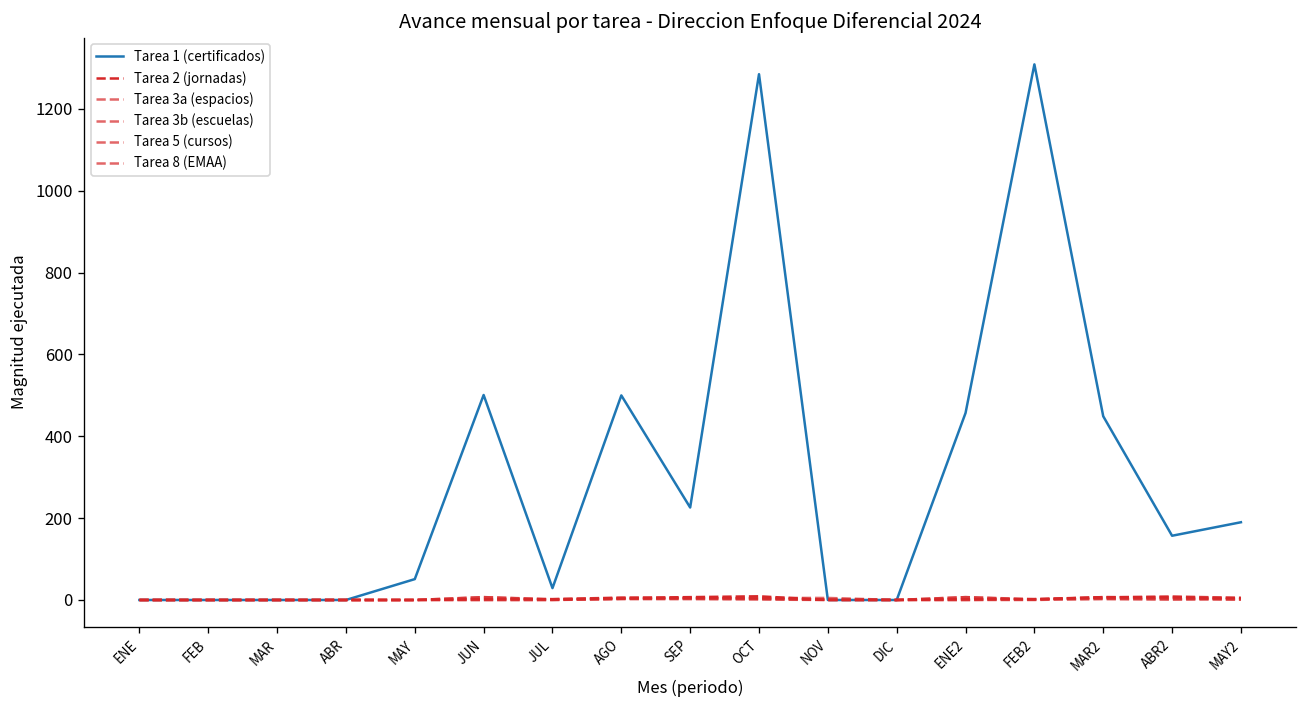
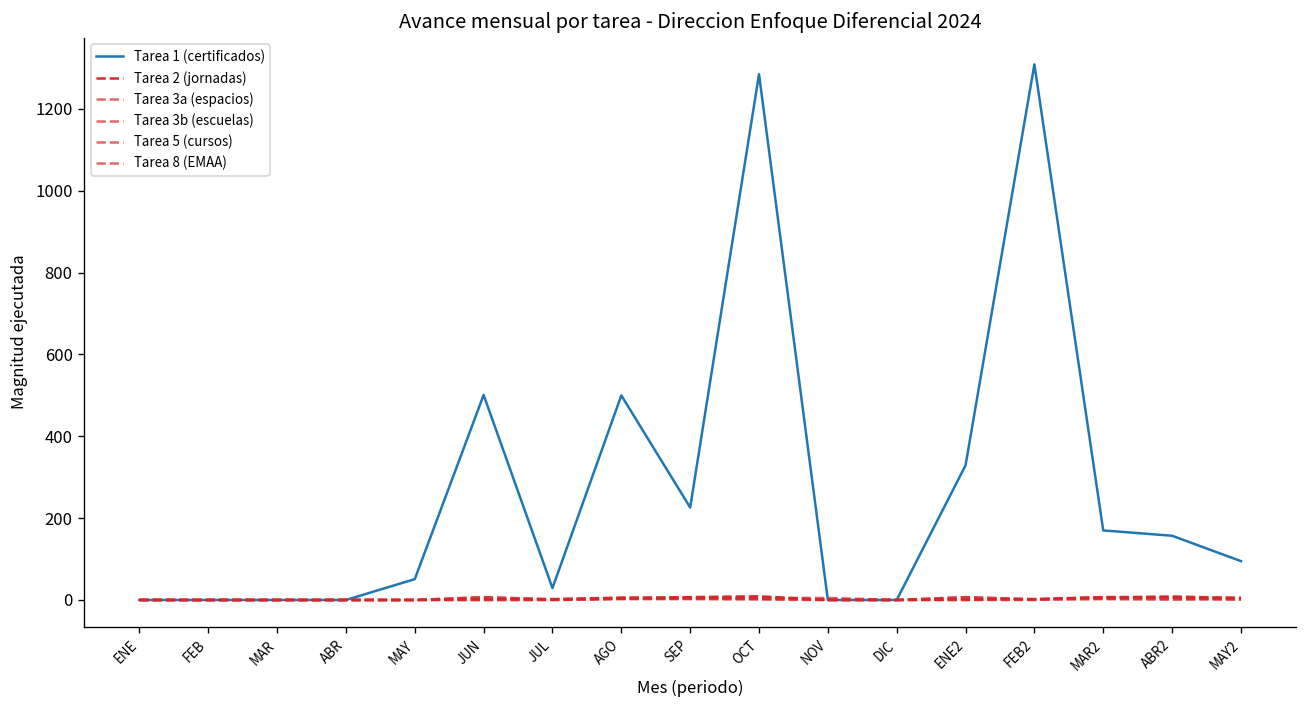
Tarea 1 (certificados), ENE2: 460 -> 330
Tarea 1 (certificados), MAR2: 450 -> 170
Tarea 1 (certificados), MAY2: 190 -> 100
